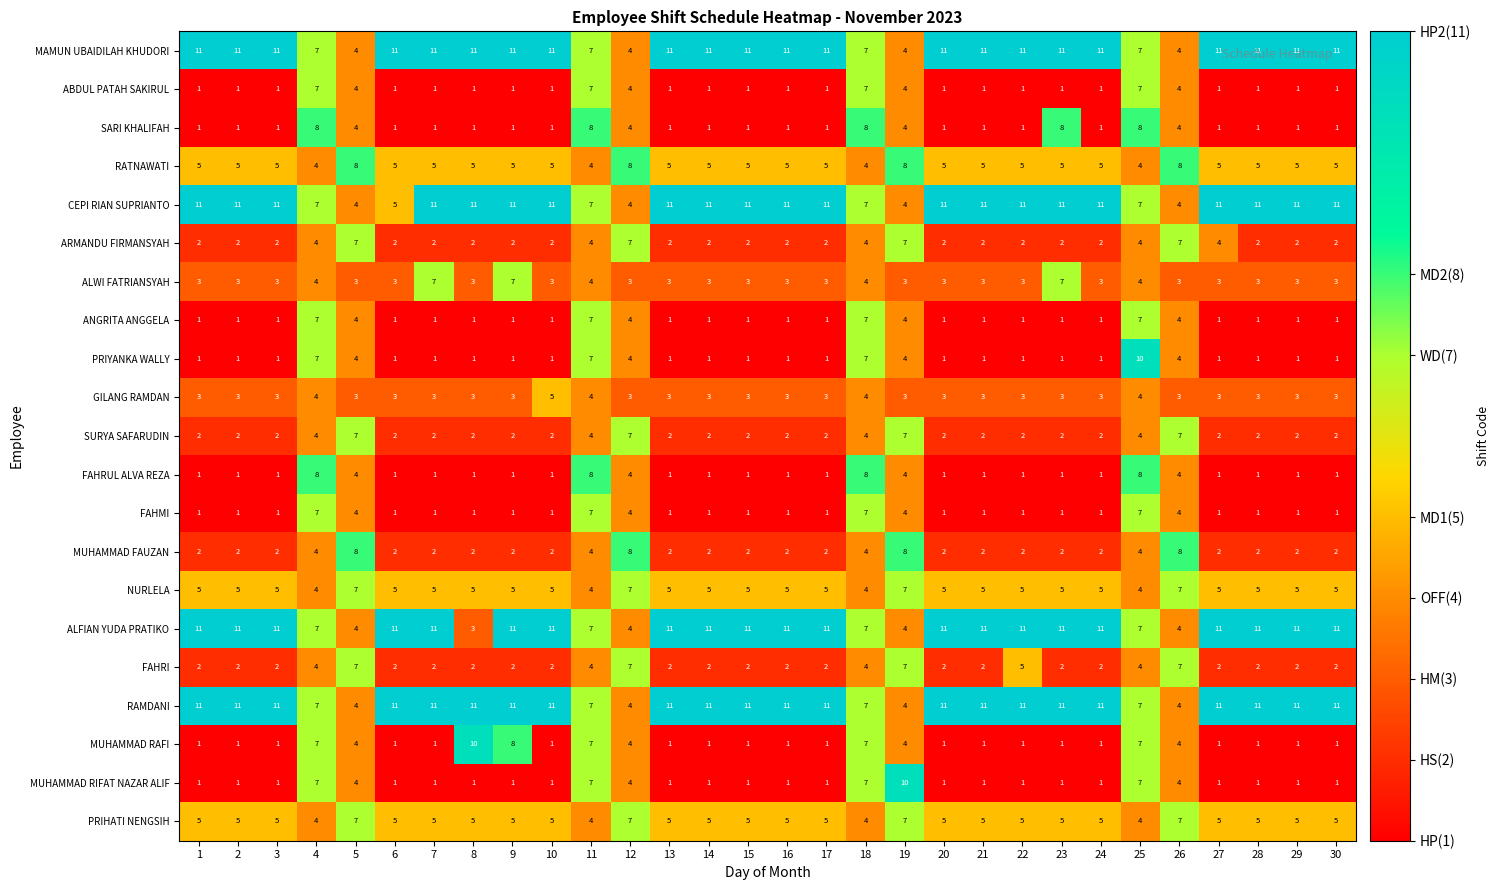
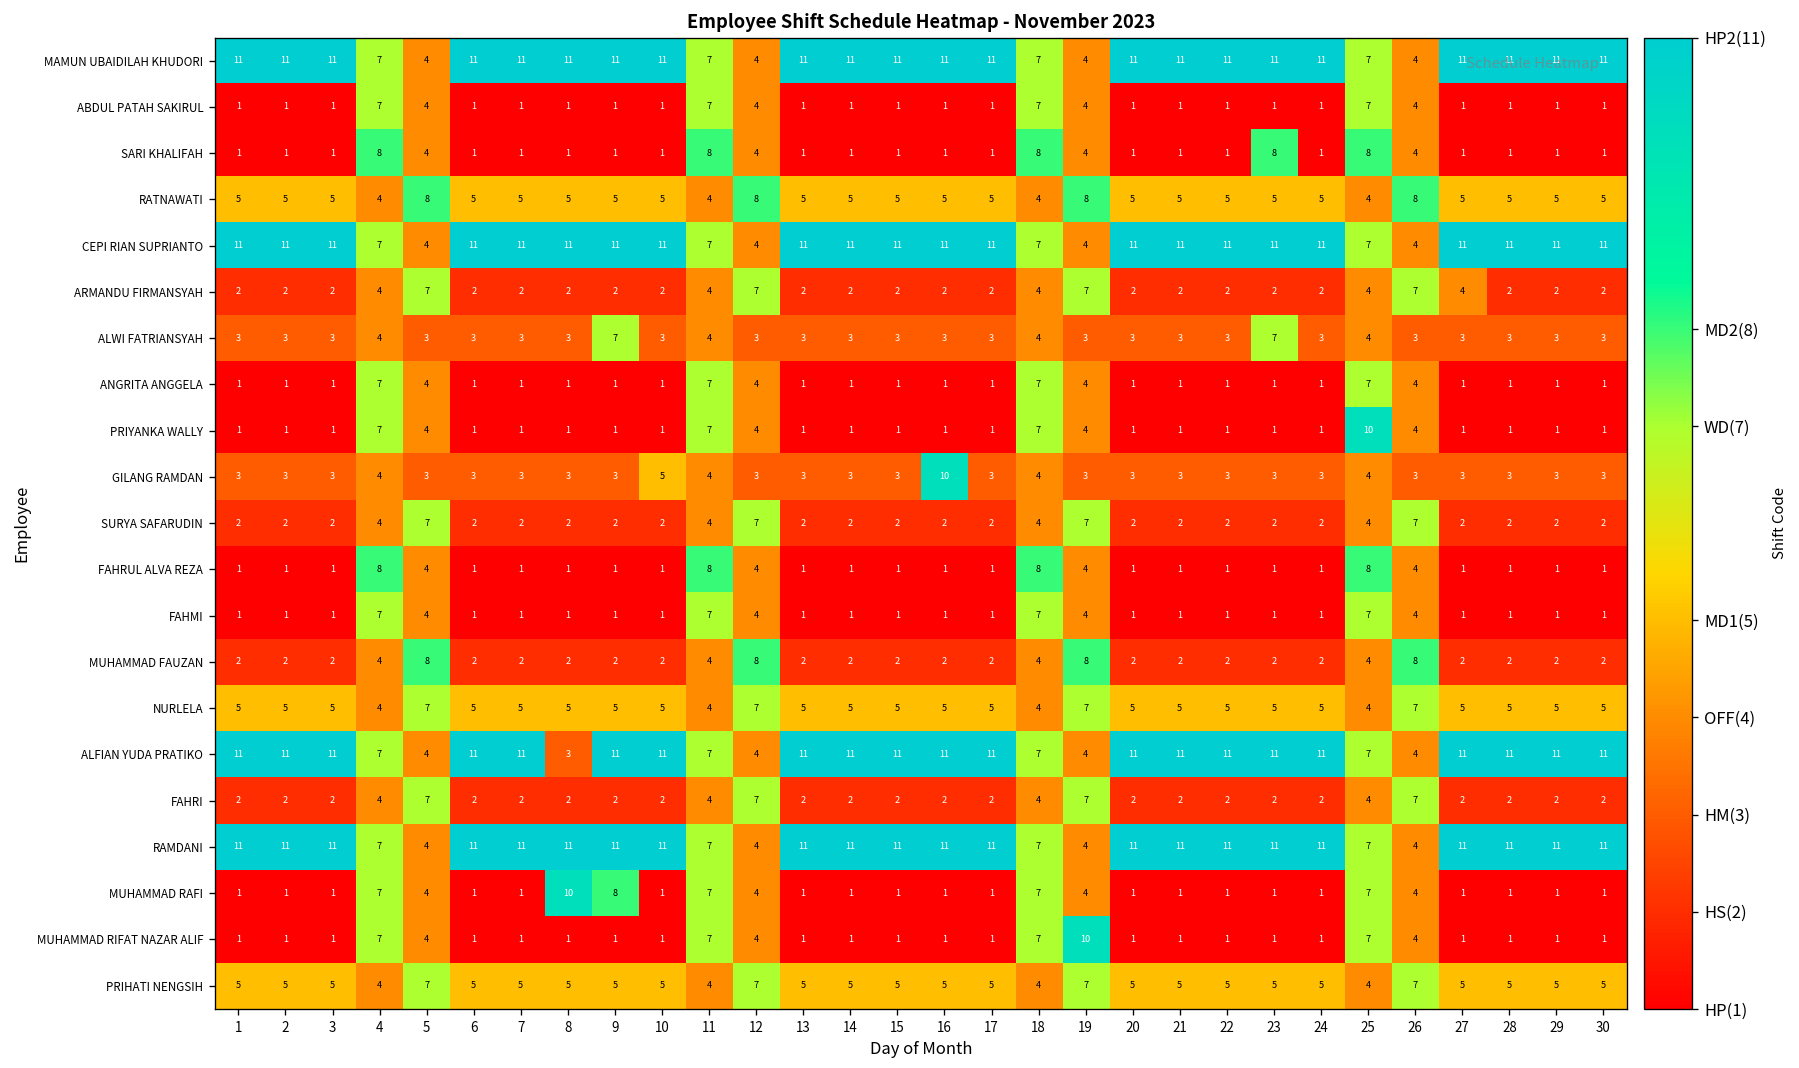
CEPI RIAN SUPRIANTO, 6: 5 -> 11
ALWI FATRIANSYAH, 7: 7 -> 3
GILANG RAMDAN, 16: 3 -> 10
FAHRI, 22: 5 -> 2
